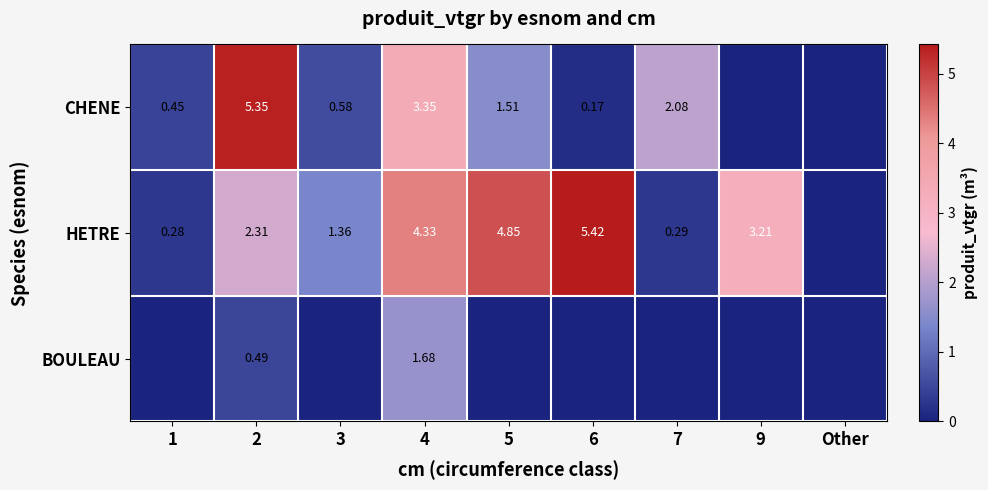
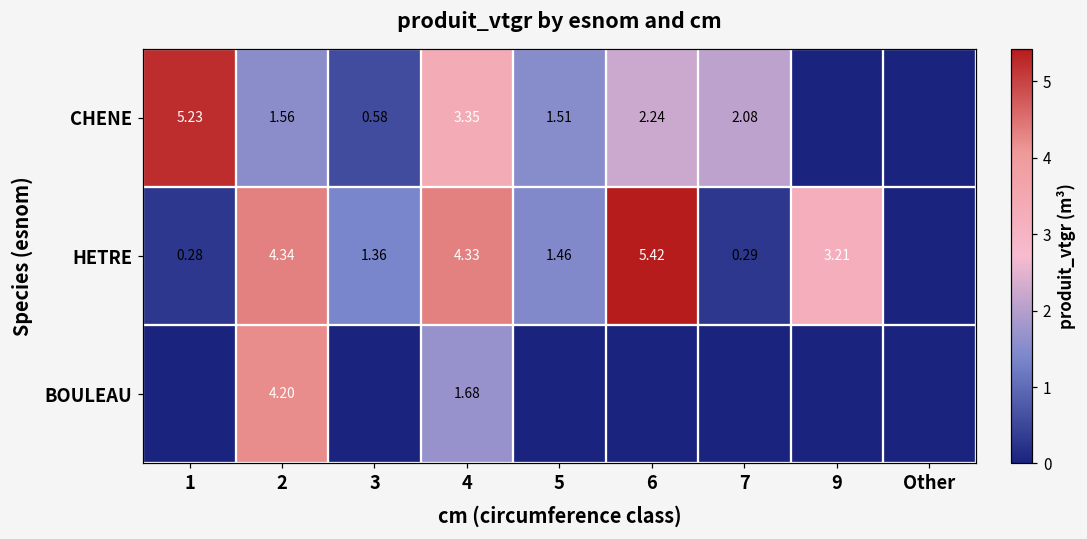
CHENE, 1: 0.45 -> 5.23
CHENE, 2: 5.35 -> 1.56
CHENE, 6: 0.17 -> 2.24
HETRE, 2: 2.31 -> 4.34
HETRE, 5: 4.85 -> 1.46
BOULEAU, 2: 0.49 -> 4.20
